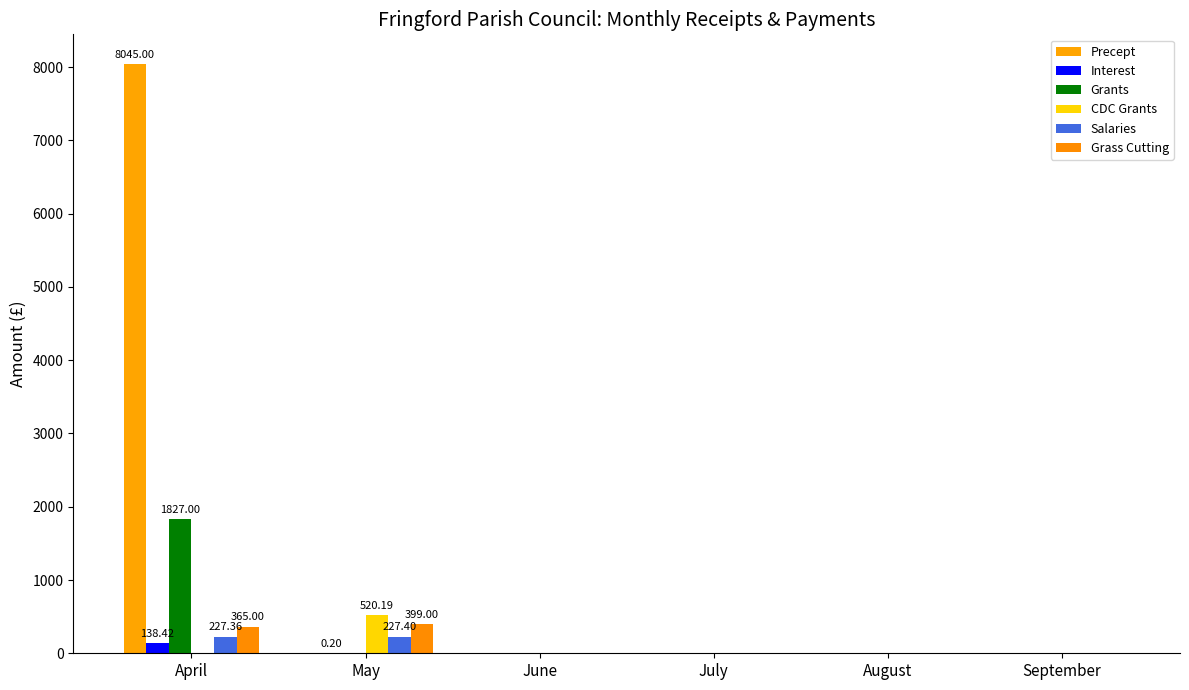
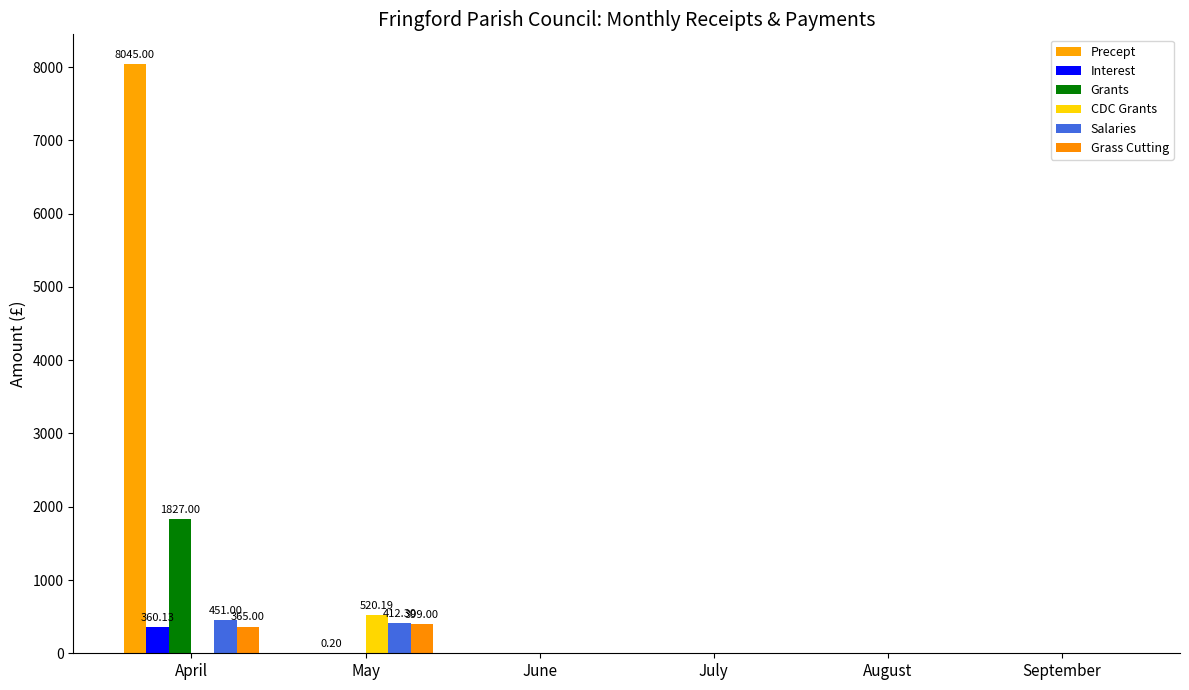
Interest, April: 138.42 -> 360.13
Salaries, April: 227.36 -> 451.00
Salaries, May: 227.40 -> 412.30
